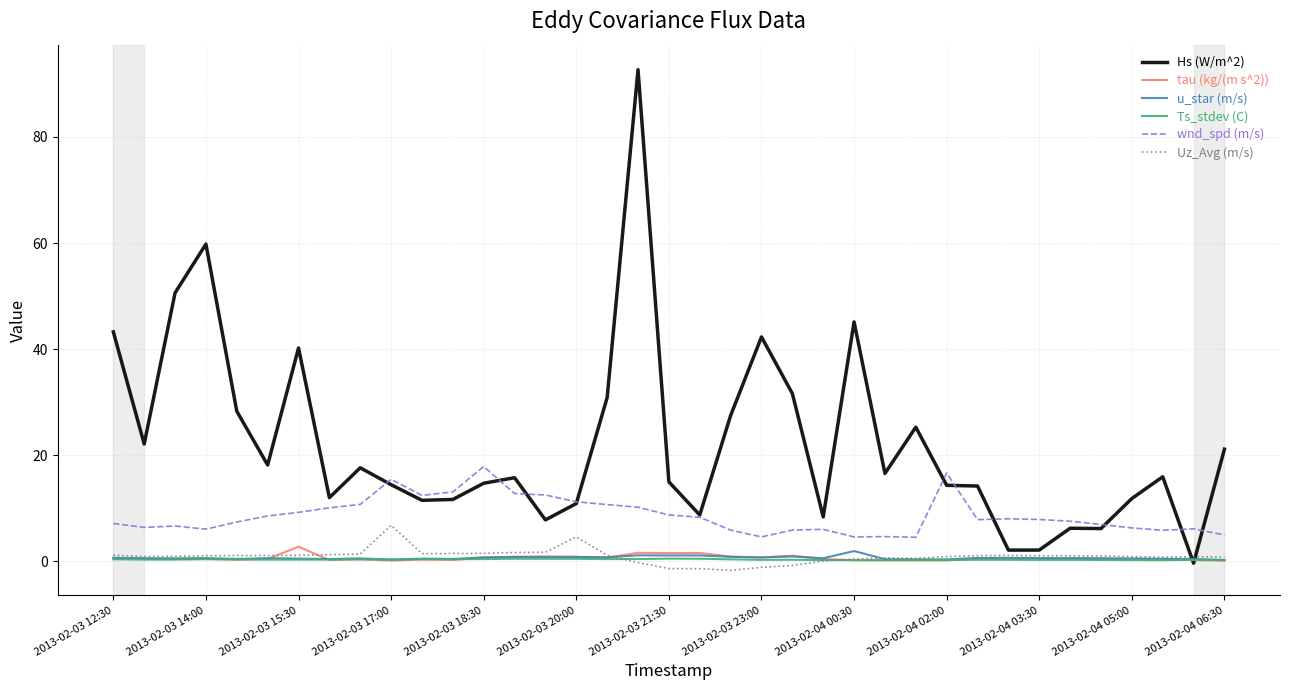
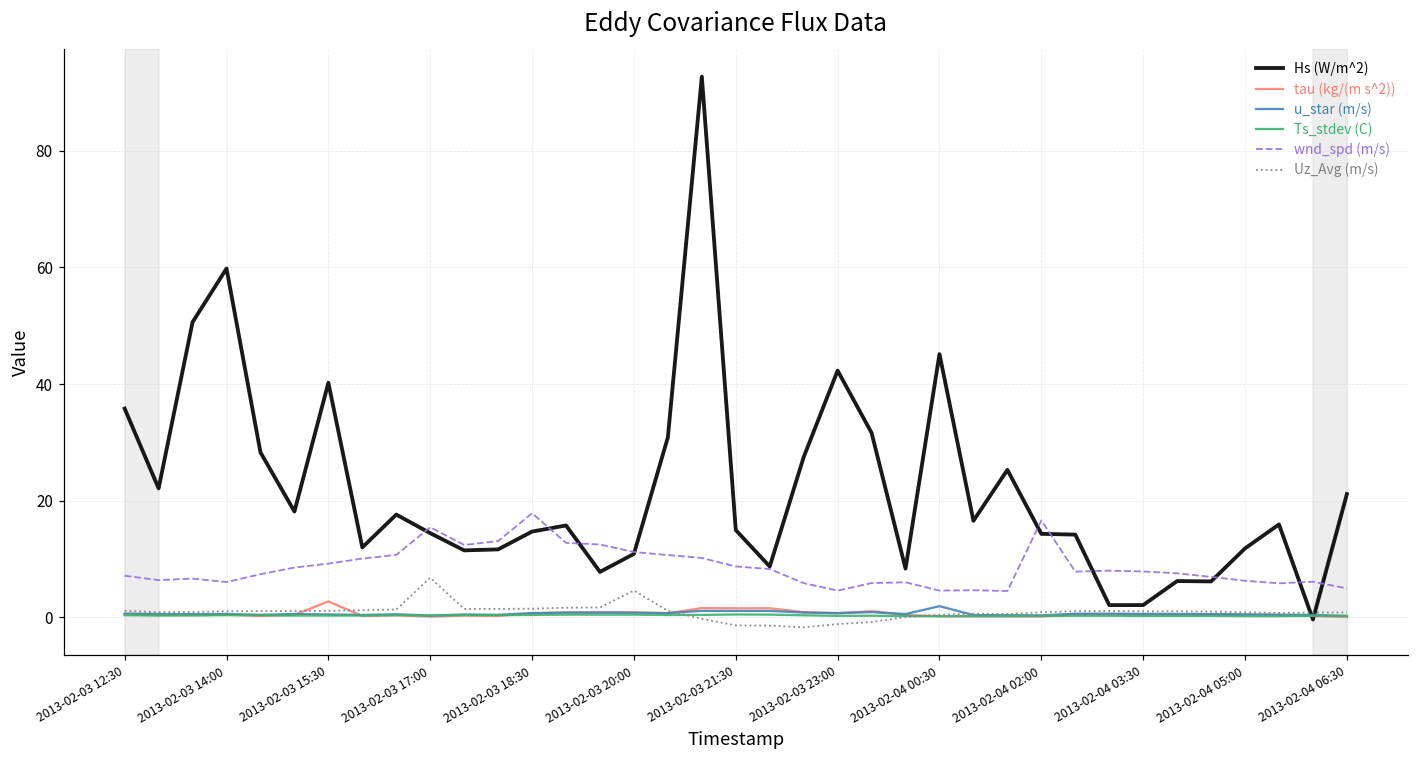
Hs (W/m^2), 2013-02-03 12:30: 43 -> 36
